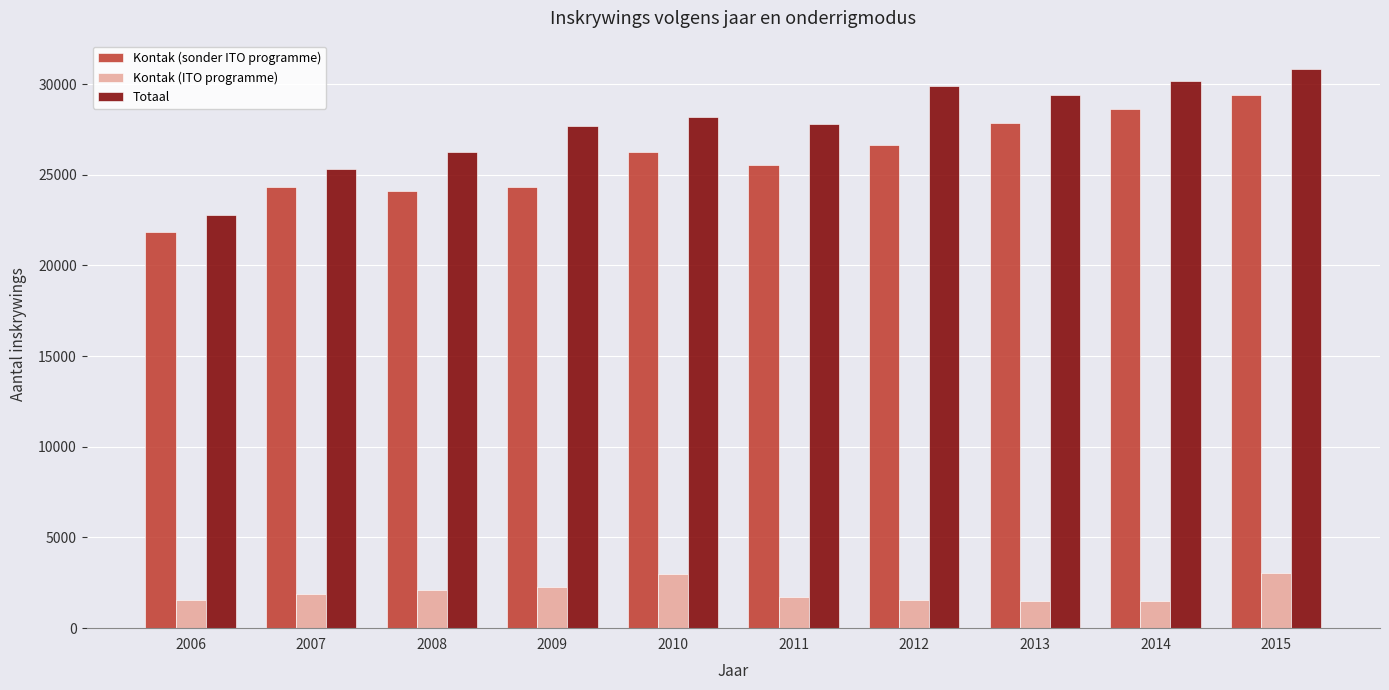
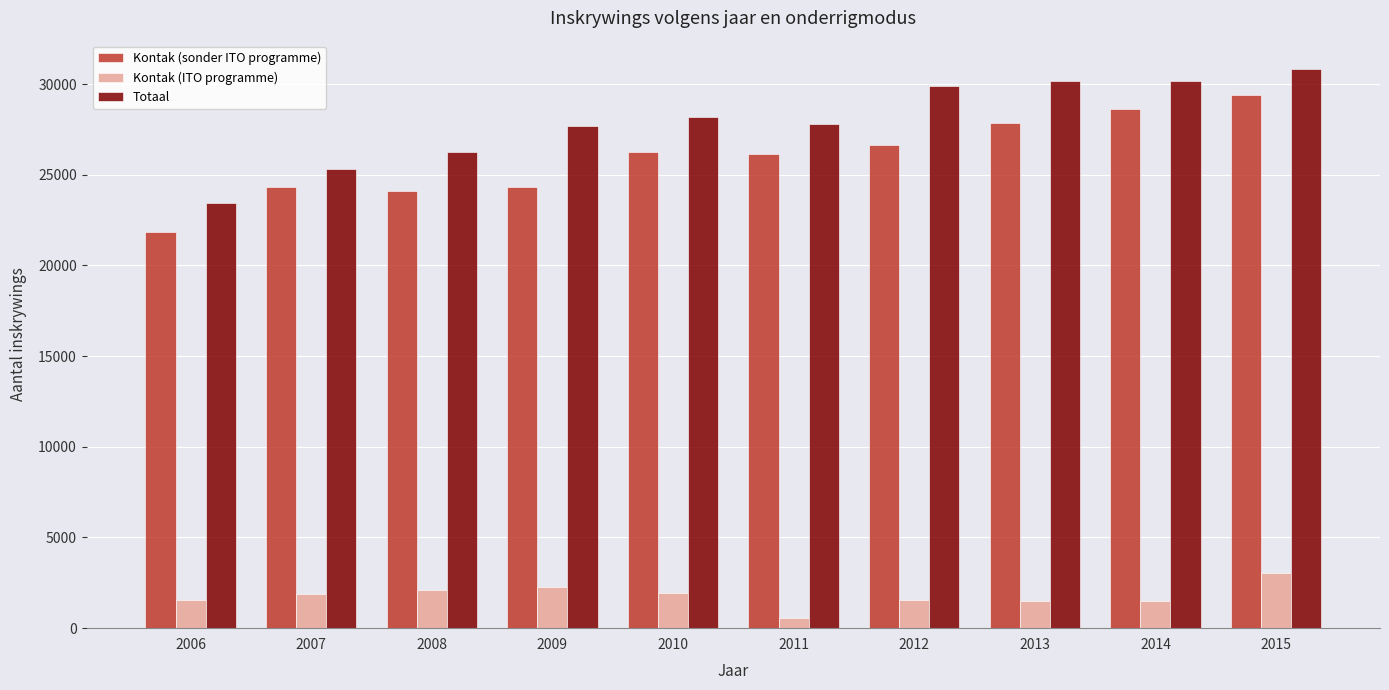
Totaal, 2006: 22800 -> 23400
Kontak (ITO programme), 2010: 3000 -> 1900
Kontak (sonder ITO programme), 2011: 25500 -> 26100
Kontak (ITO programme), 2011: 1700 -> 600
Totaal, 2013: 29400 -> 30200
